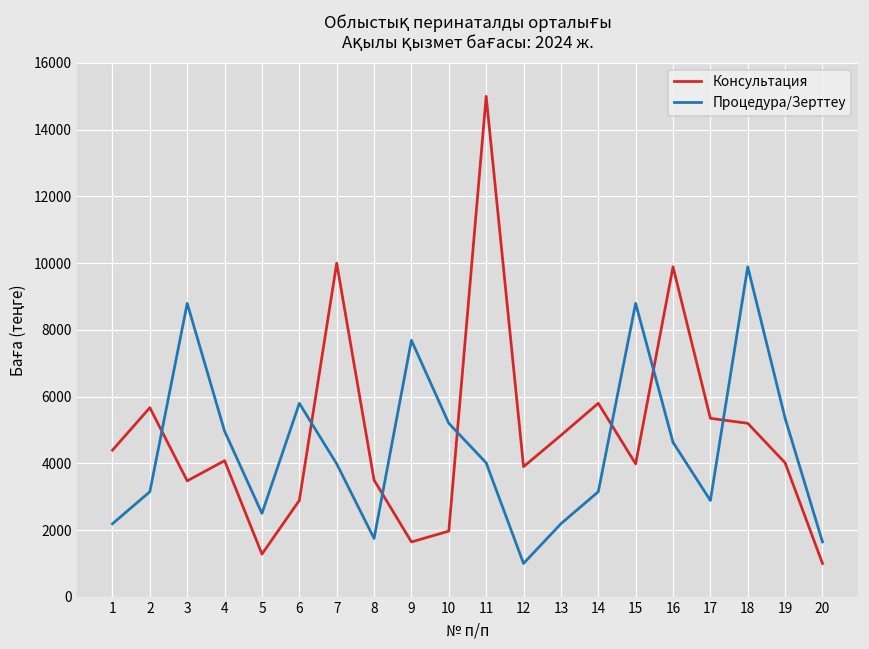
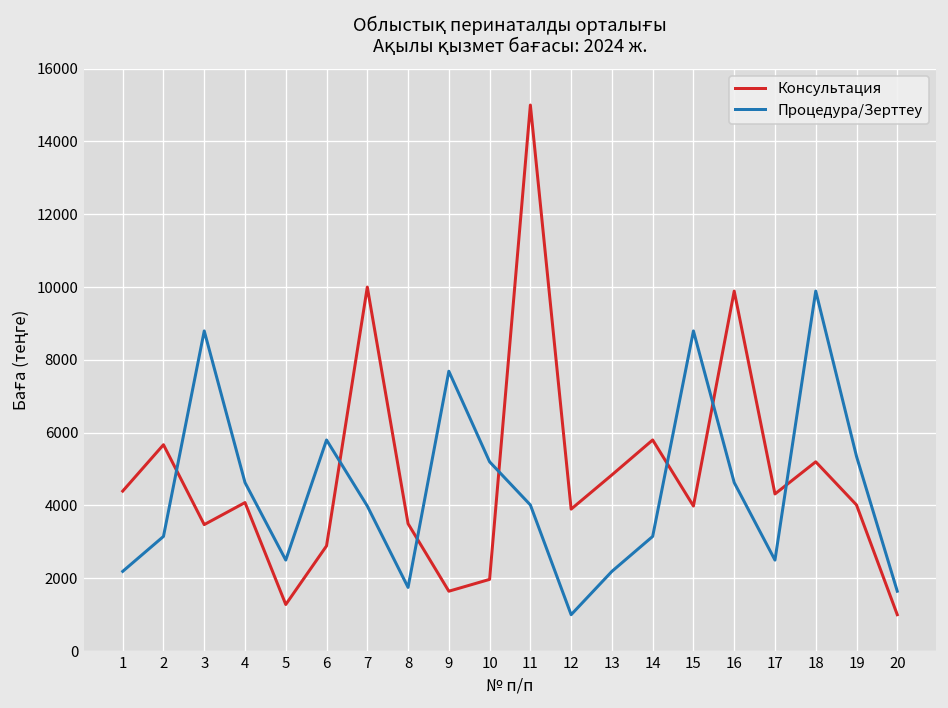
Процедура/Зерттеу, 4: 5000 -> 4600
Консультация, 17: 5400 -> 4300
Процедура/Зерттеу, 17: 2900 -> 2500
